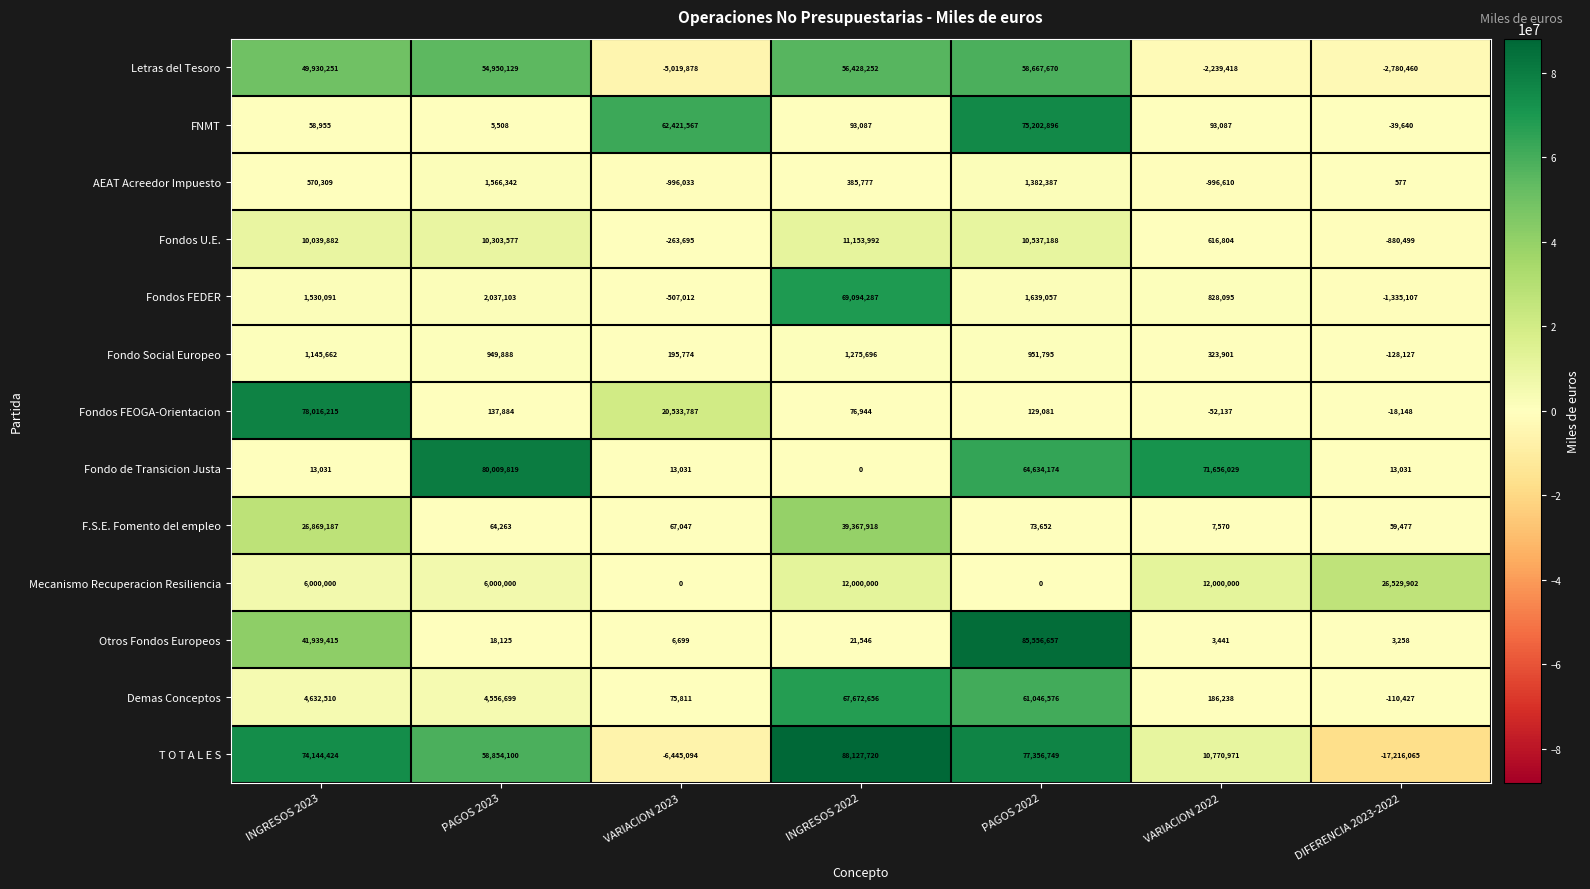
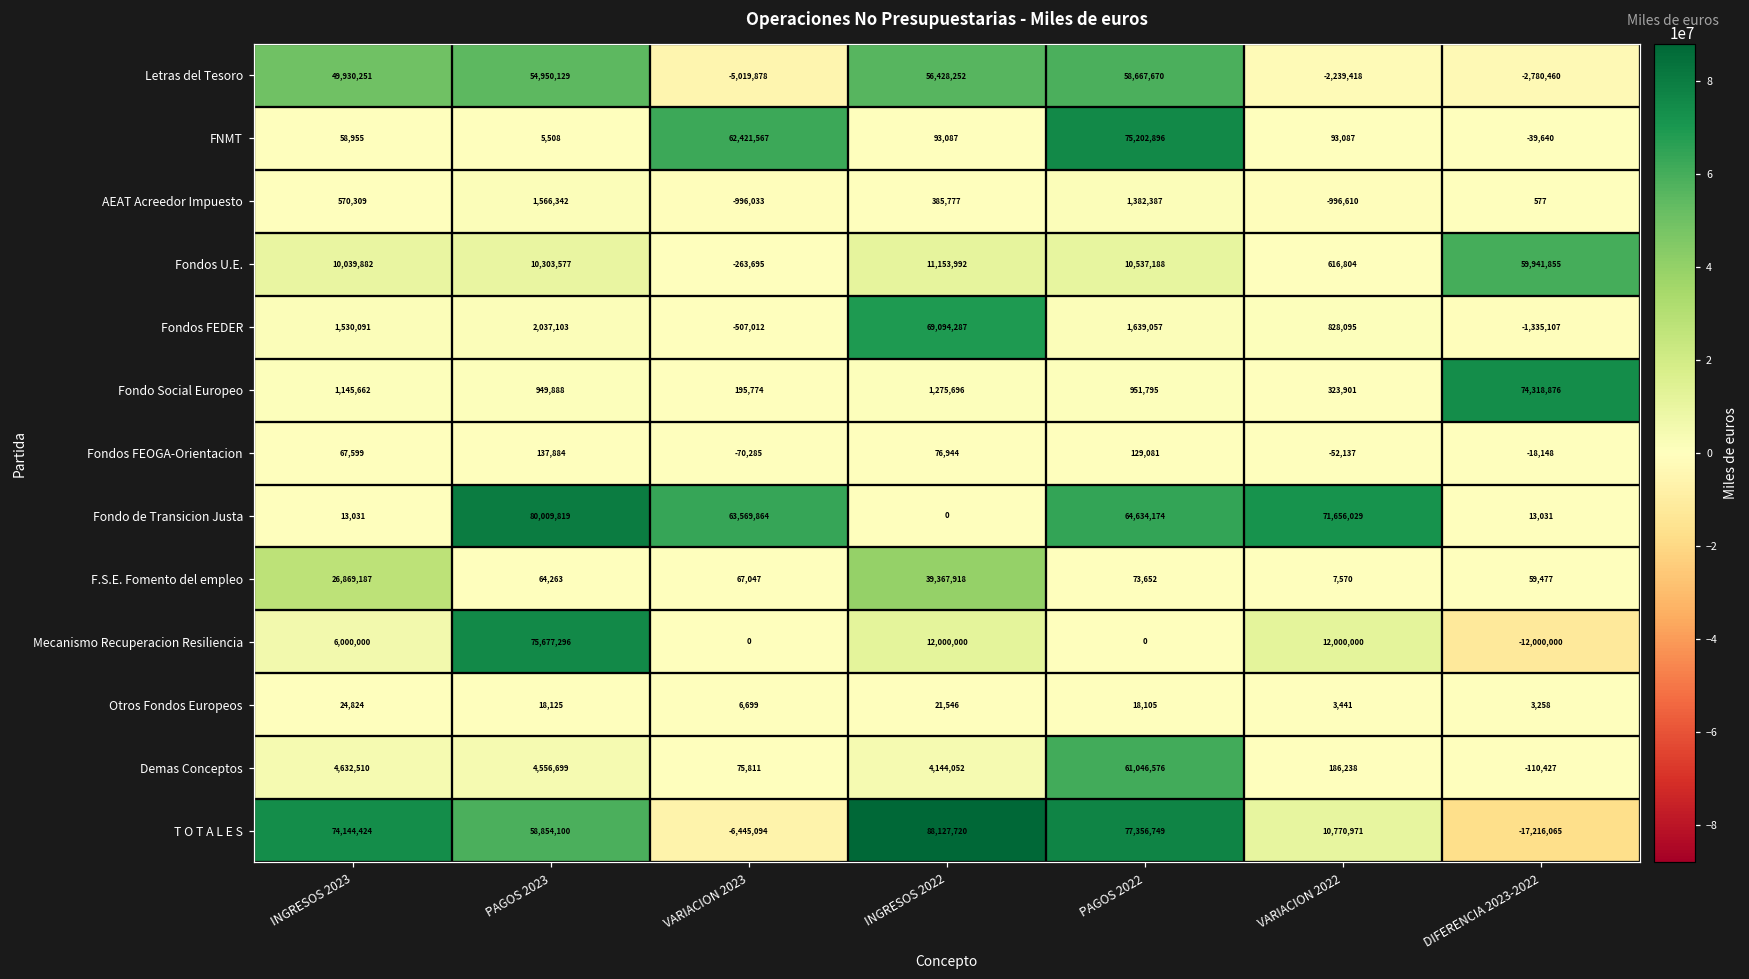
Fondos U.E., DIFERENCIA 2023-2022: -880,499 -> 59,941,855
Fondo Social Europeo, DIFERENCIA 2023-2022: -128,127 -> 74,318,876
Fondos FEOGA-Orientacion, INGRESOS 2023: 78,016,215 -> 67,599
Fondos FEOGA-Orientacion, VARIACION 2023: 20,533,787 -> -70,285
Fondo de Transicion Justa, VARIACION 2023: 13,031 -> 63,569,864
Mecanismo Recuperacion Resiliencia, PAGOS 2023: 6,000,000 -> 75,677,296
Mecanismo Recuperacion Resiliencia, DIFERENCIA 2023-2022: 26,529,902 -> -12,000,000
Otros Fondos Europeos, INGRESOS 2023: 41,939,415 -> 24,824
Otros Fondos Europeos, PAGOS 2022: 85,556,657 -> 18,105
Demas Conceptos, INGRESOS 2022: 67,672,656 -> 4,144,052
